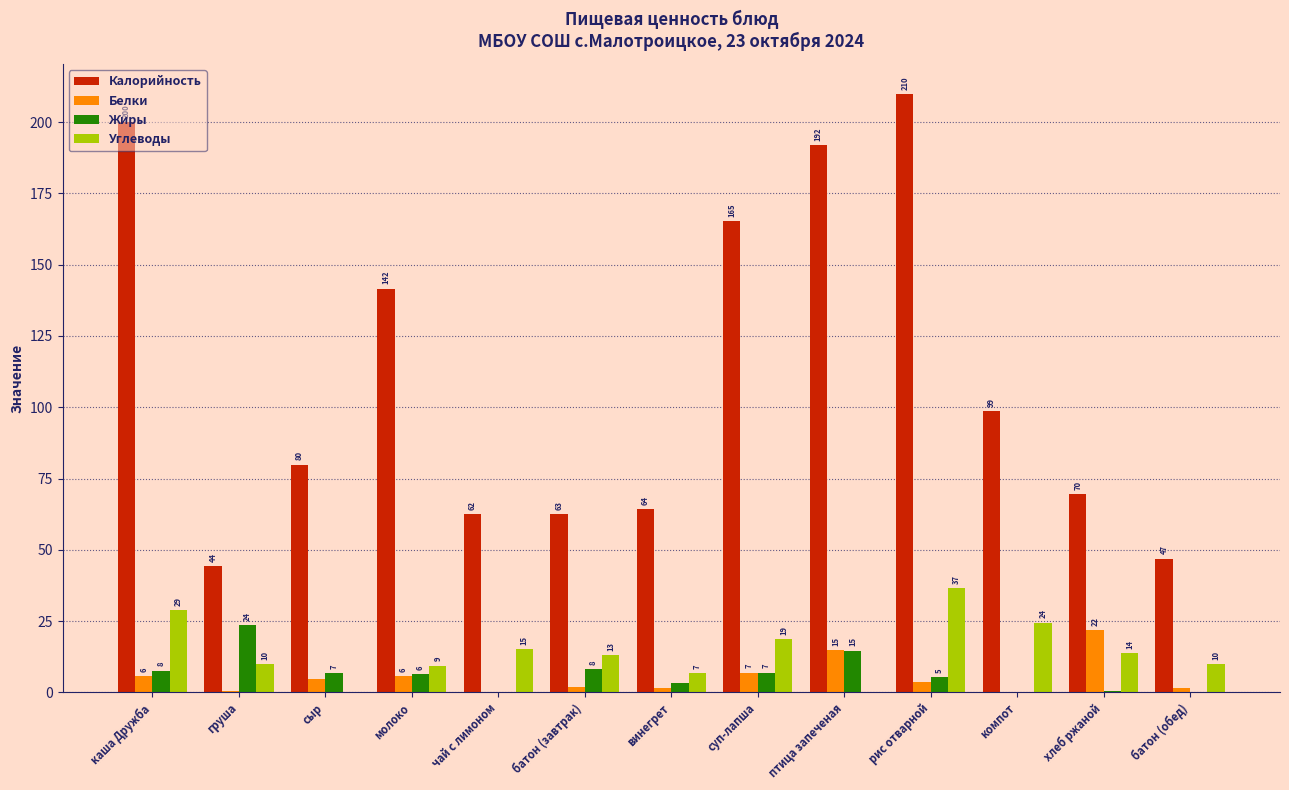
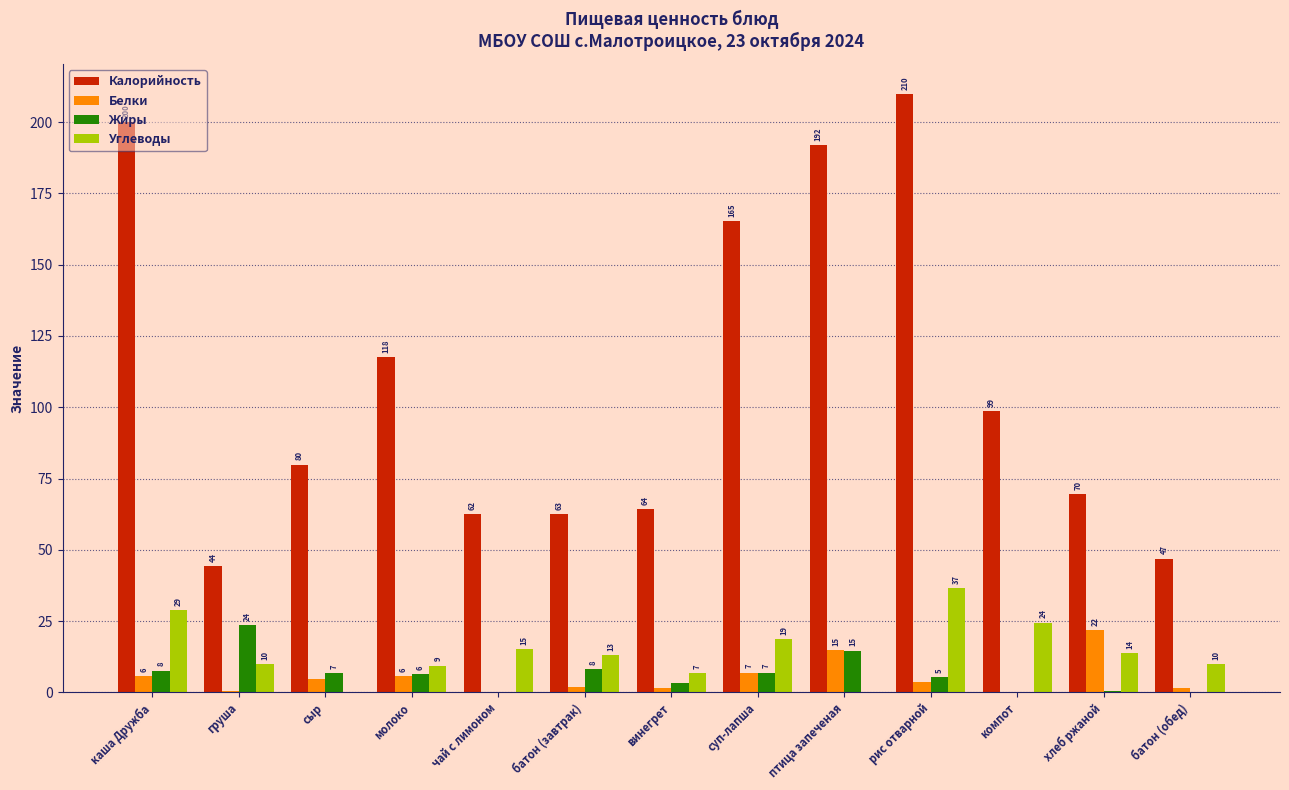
Калорийность, молоко: 142 -> 118
